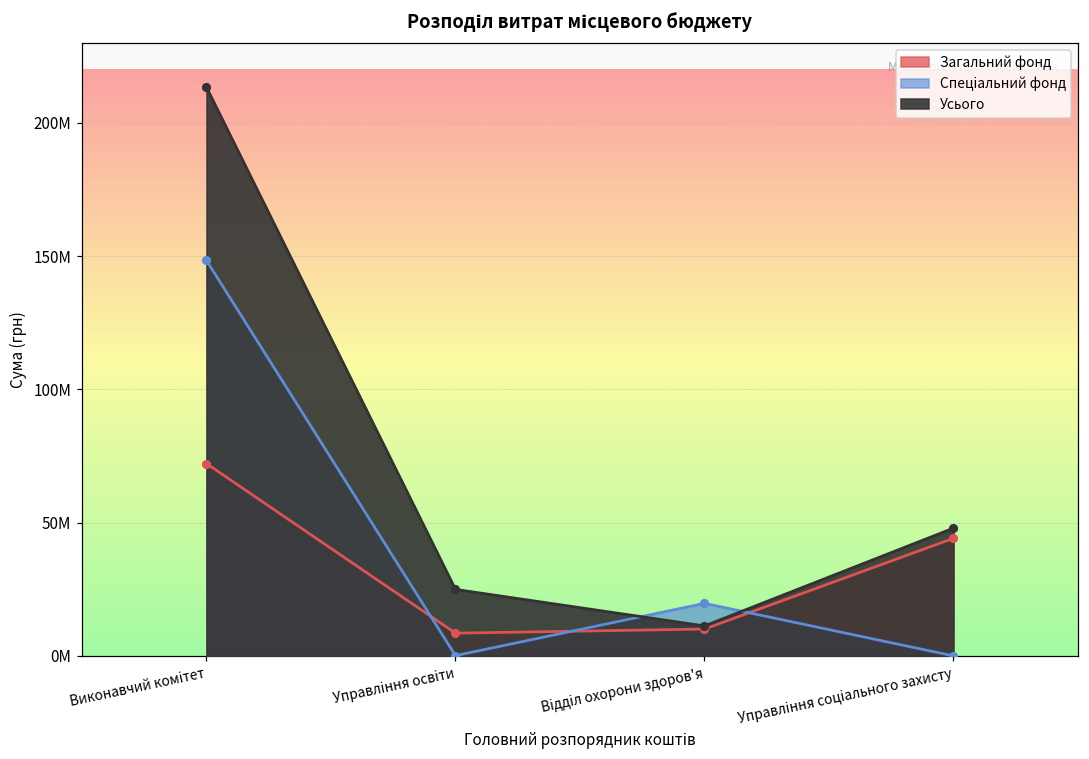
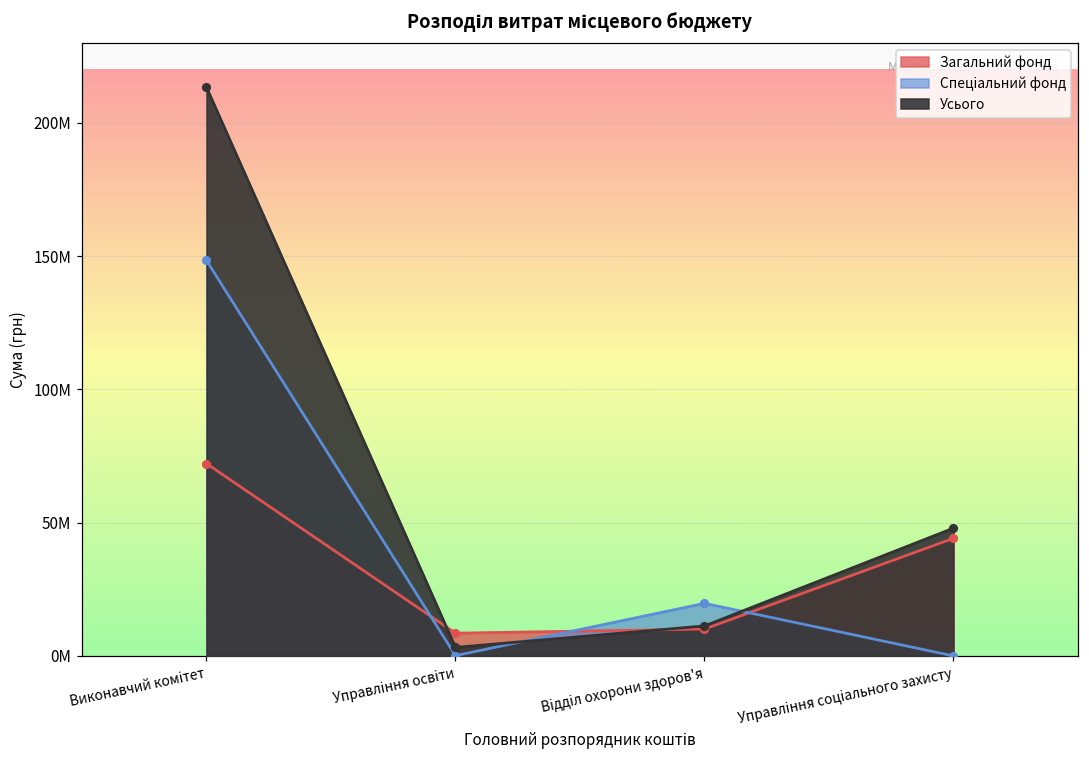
Усього, Управління освіти: 25000000 -> 3000000
